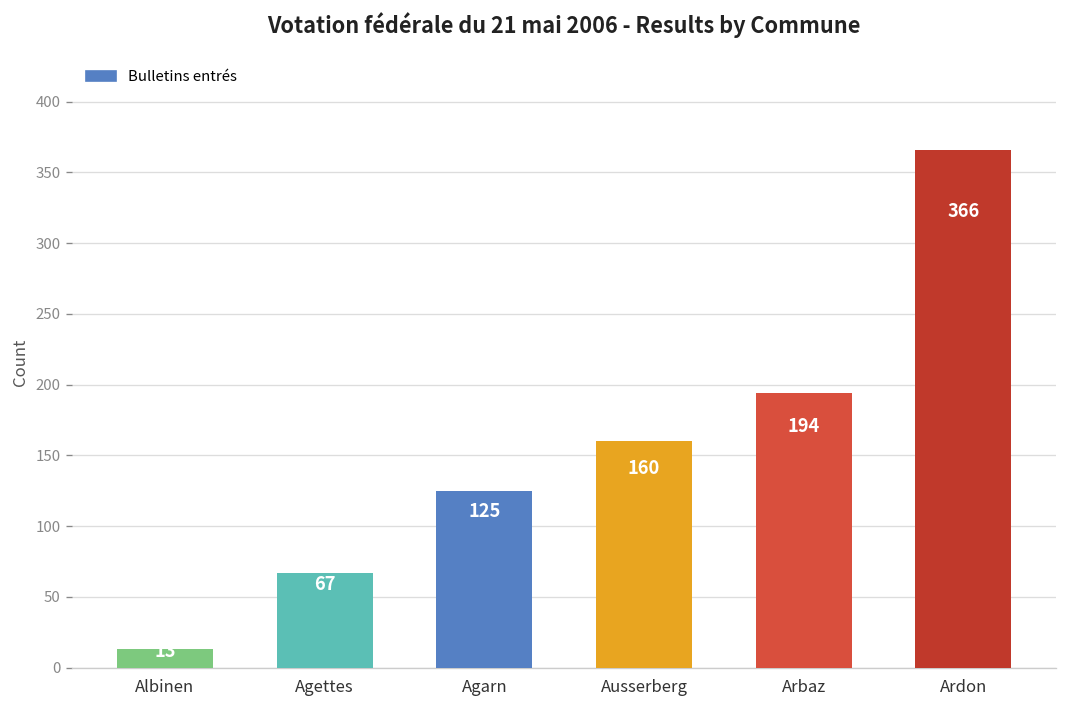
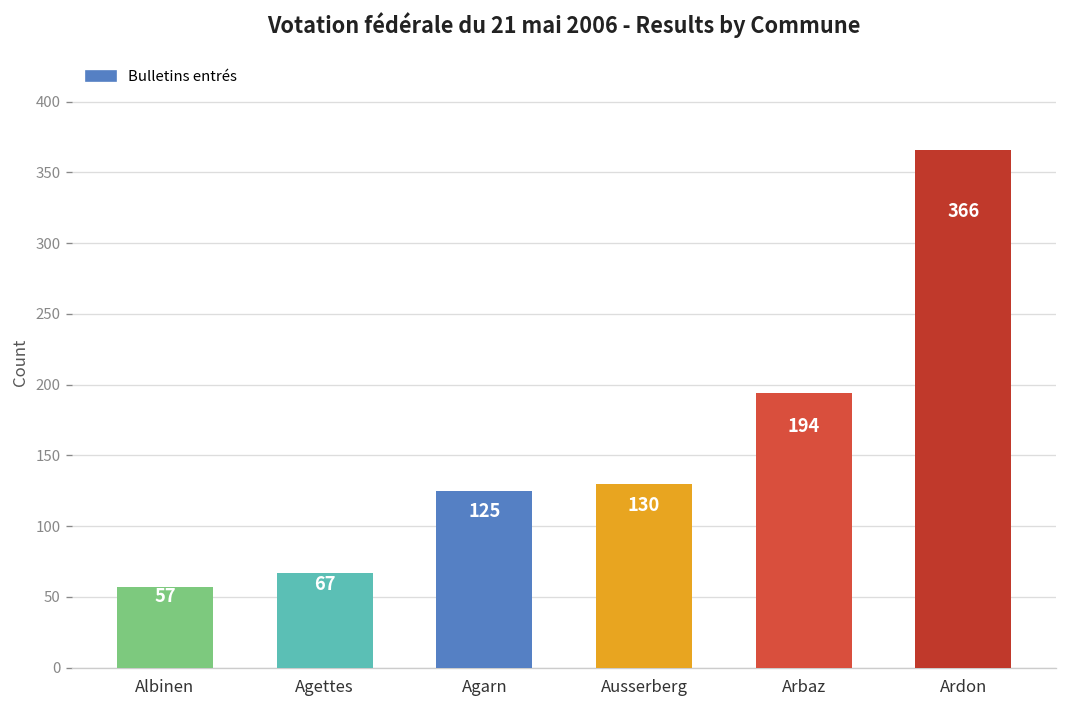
Albinen: 13 -> 57
Ausserberg: 160 -> 130
